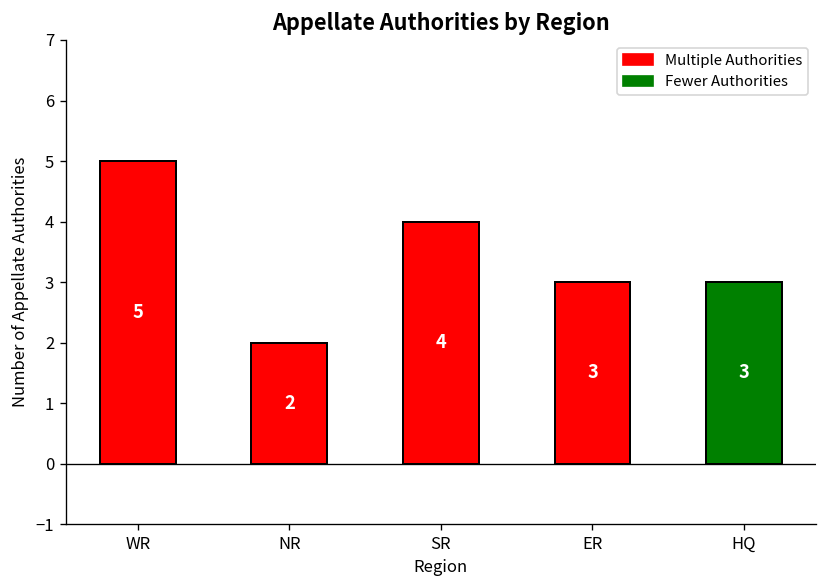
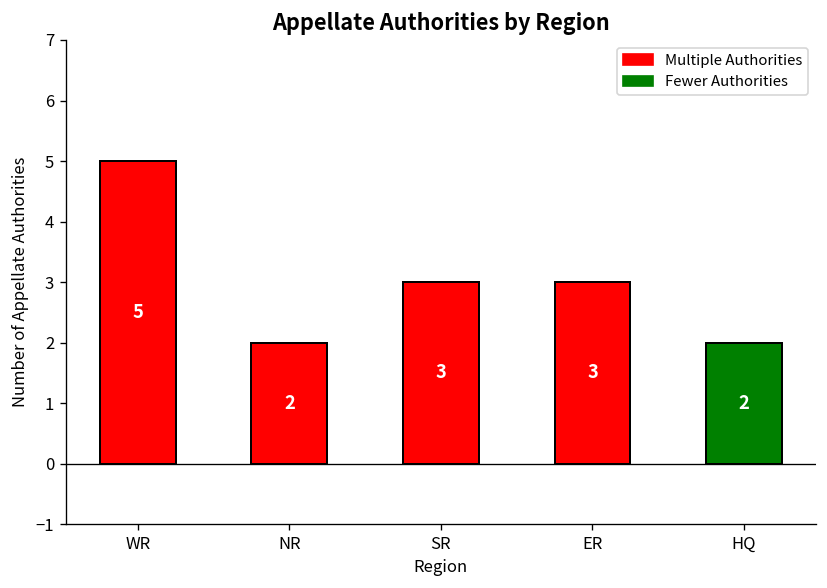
SR: 4 -> 3
HQ: 3 -> 2
